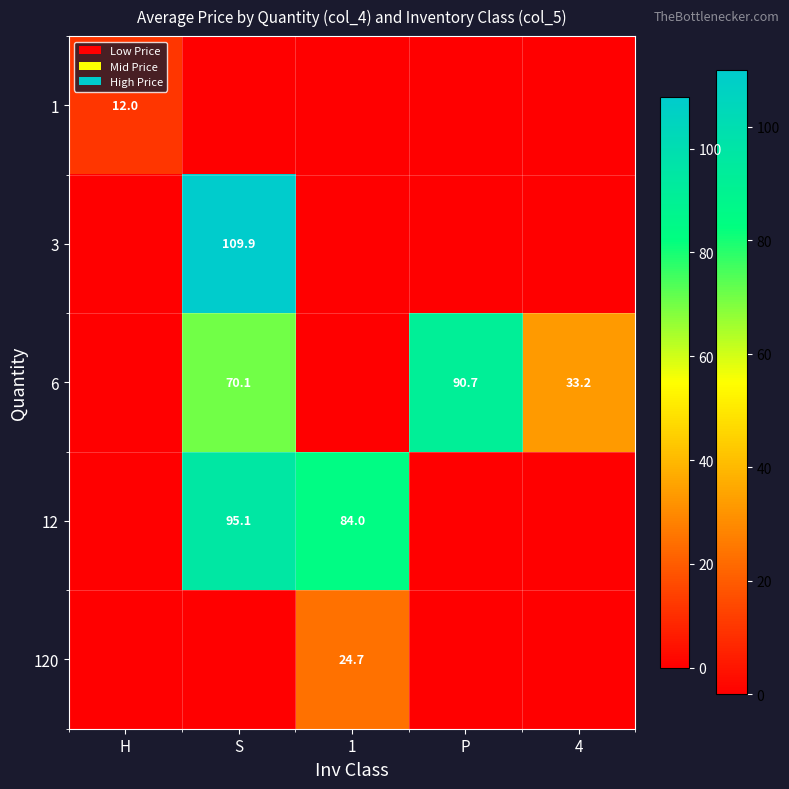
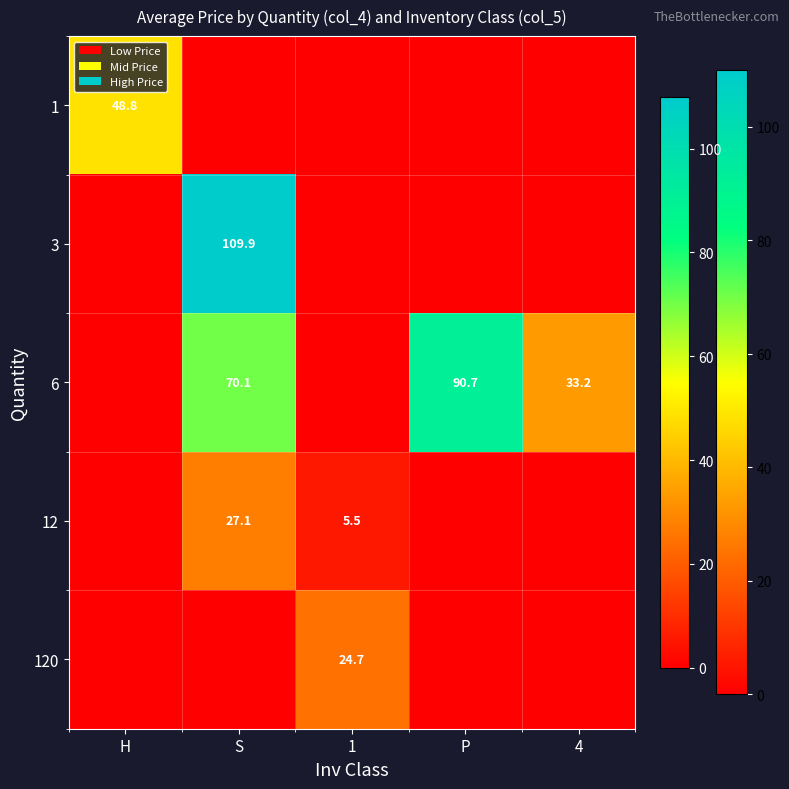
1, H: 12.0 -> 48.8
12, S: 95.1 -> 27.1
12, 1: 84.0 -> 5.5
